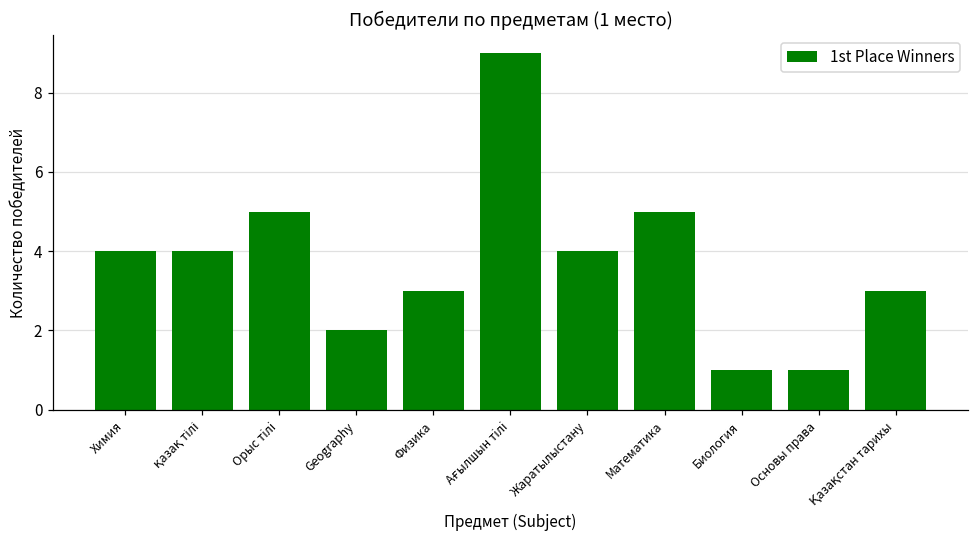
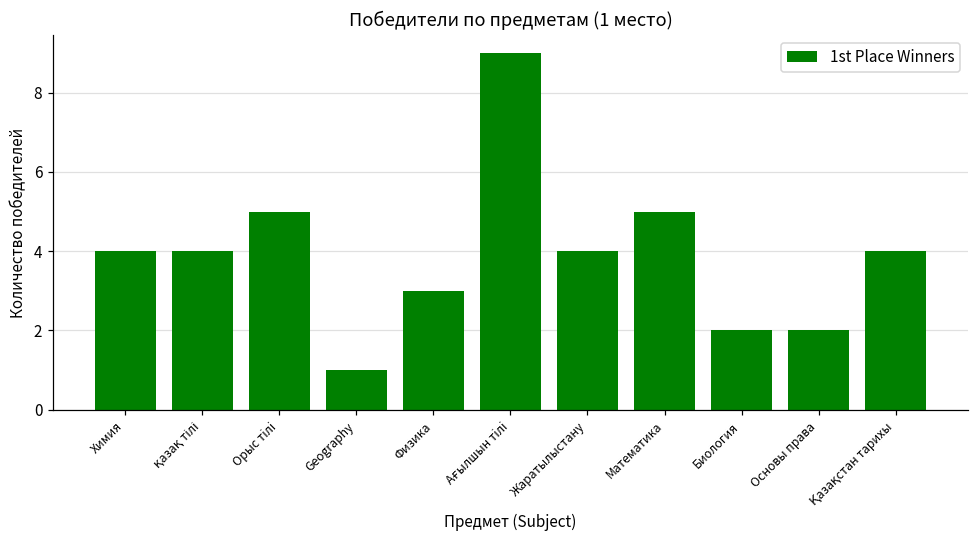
Geography: 2 -> 1
Биология: 1 -> 2
Основы права: 1 -> 2
Қазақстан тарихы: 3 -> 4
